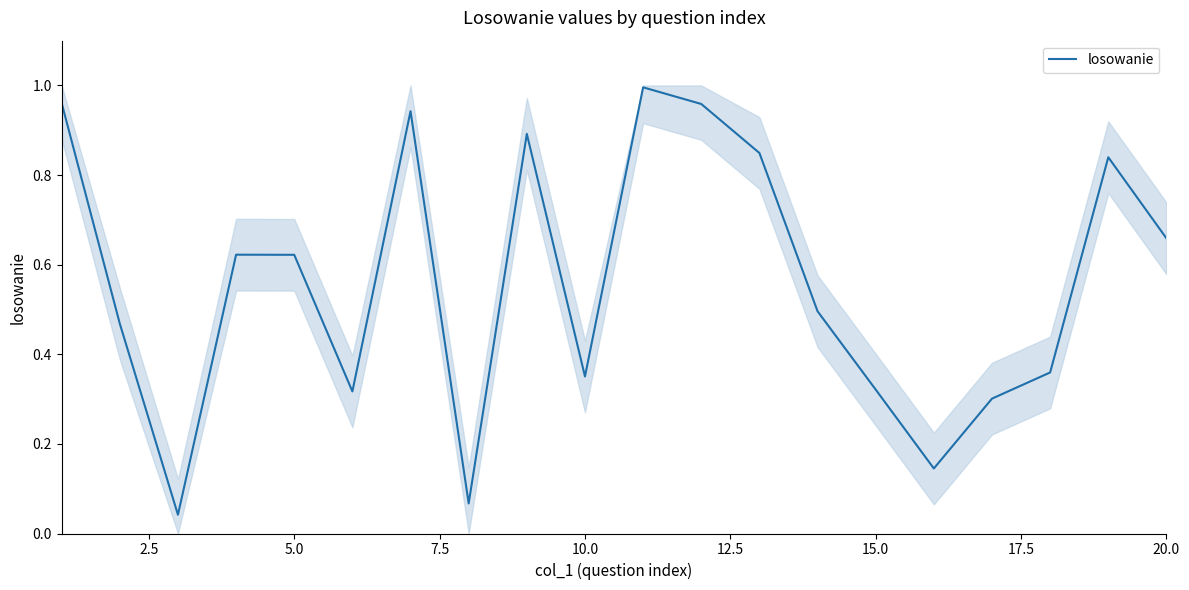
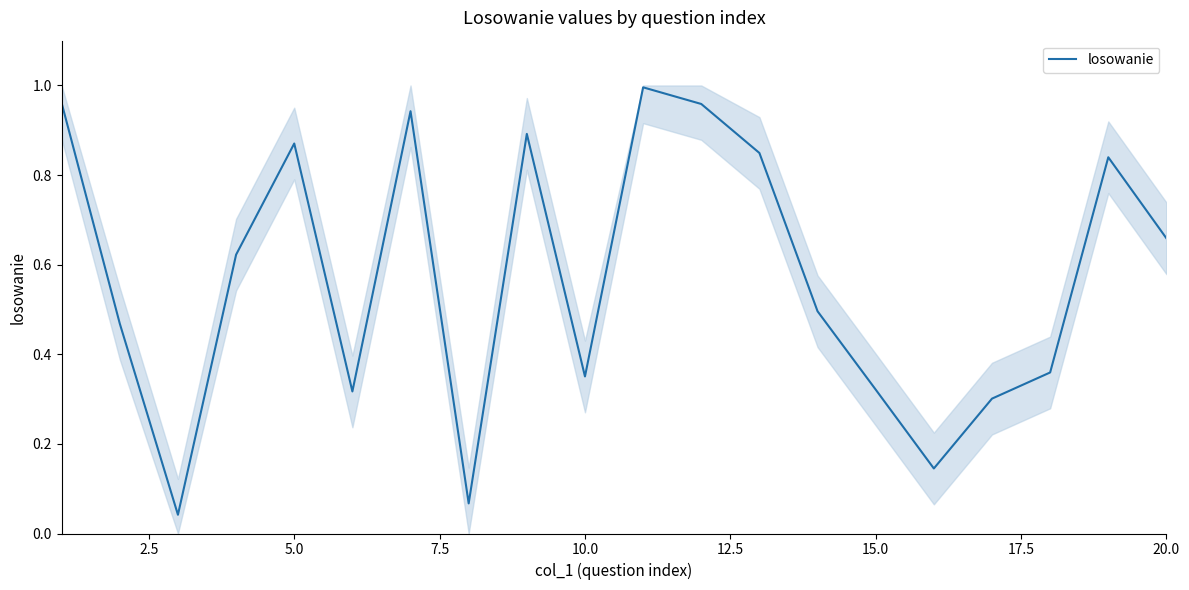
losowanie, 5.0: 0.62 -> 0.87
